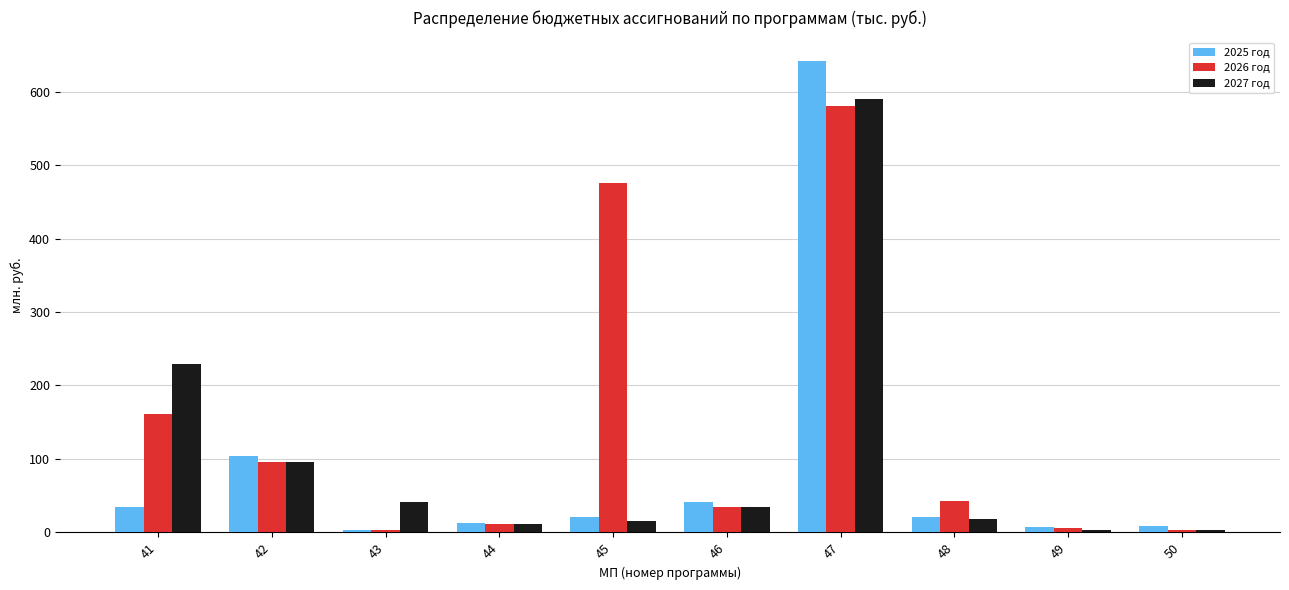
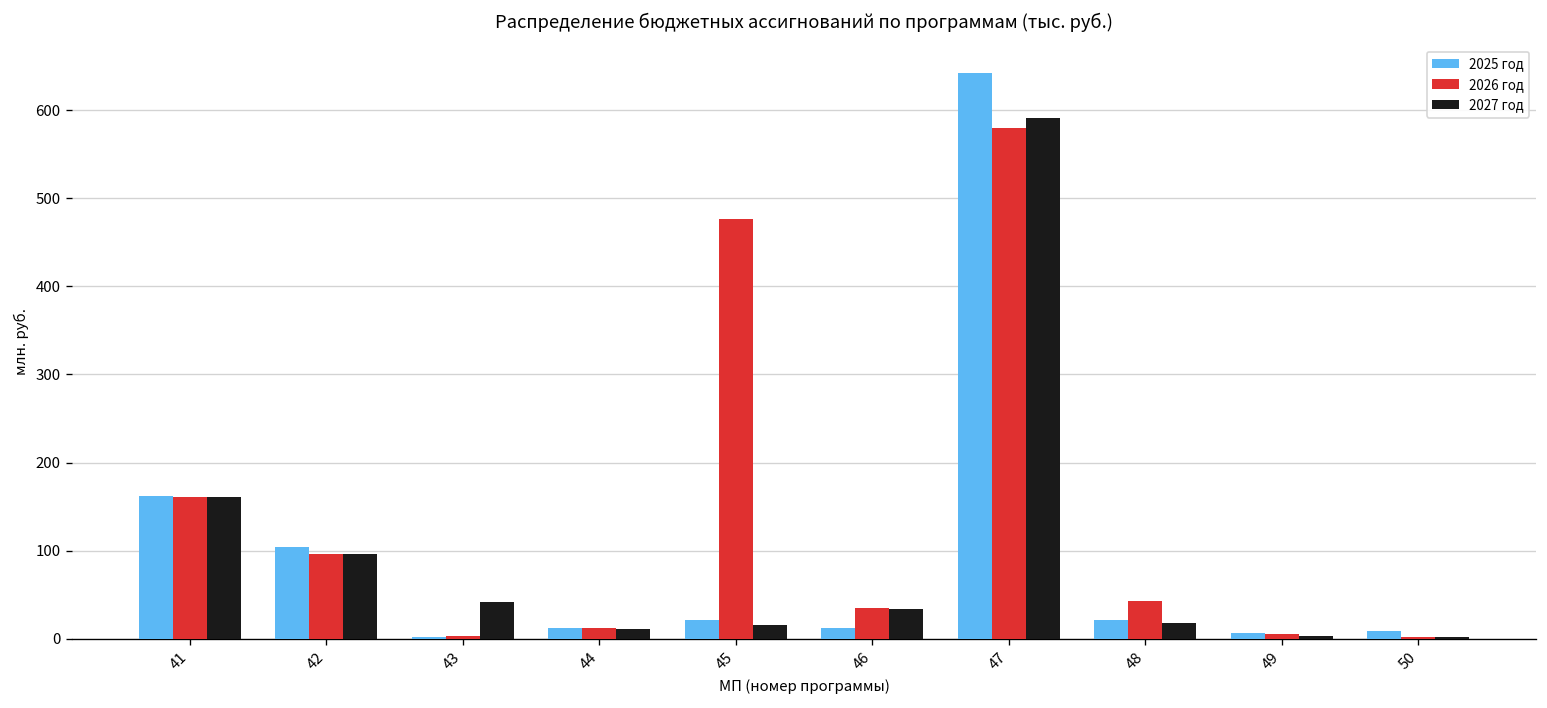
2025 год, 41: 30 -> 160
2027 год, 41: 230 -> 160
2025 год, 46: 40 -> 10
